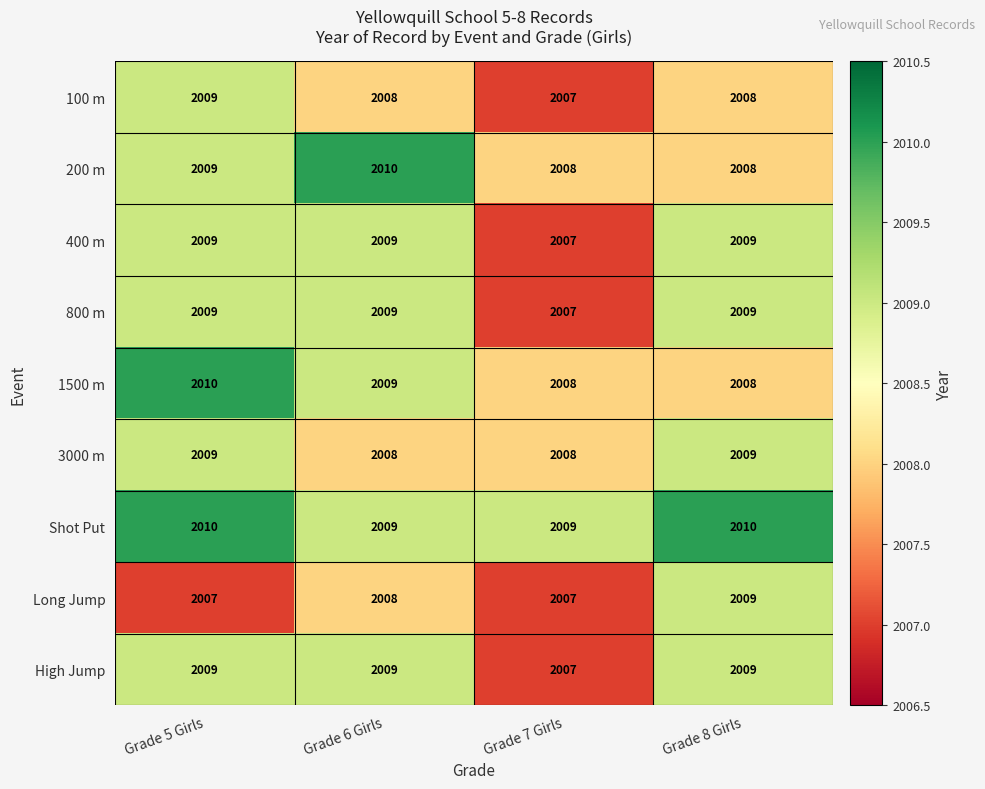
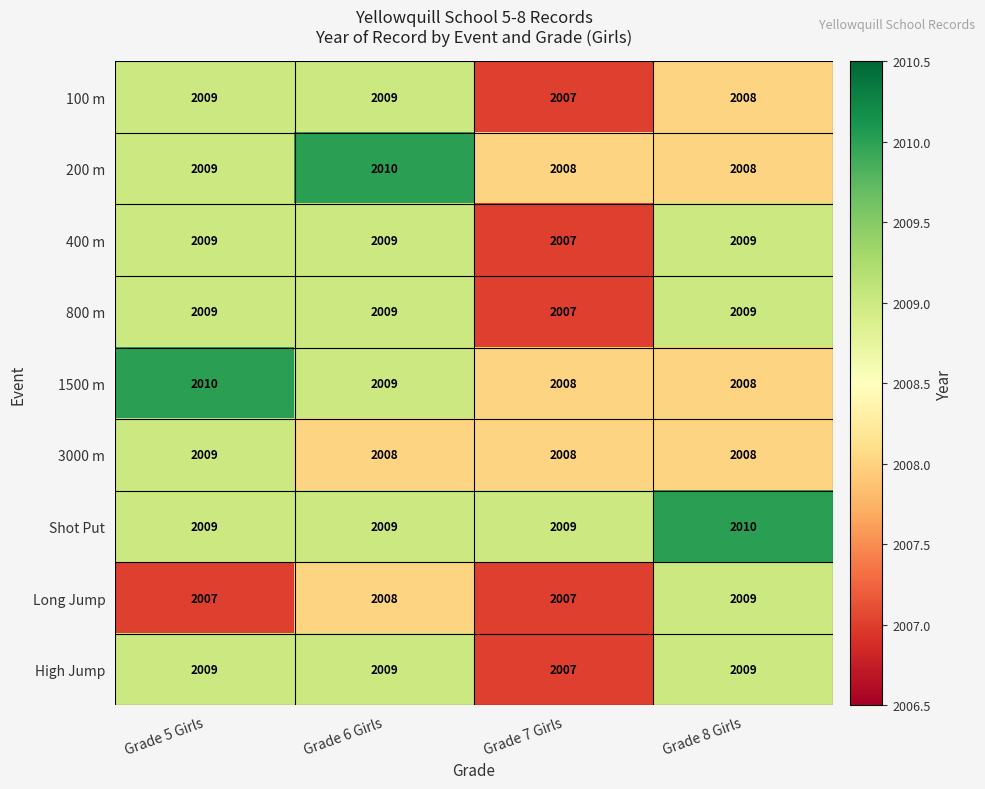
100 m, Grade 6 Girls: 2008 -> 2009
3000 m, Grade 8 Girls: 2009 -> 2008
Shot Put, Grade 5 Girls: 2010 -> 2009
